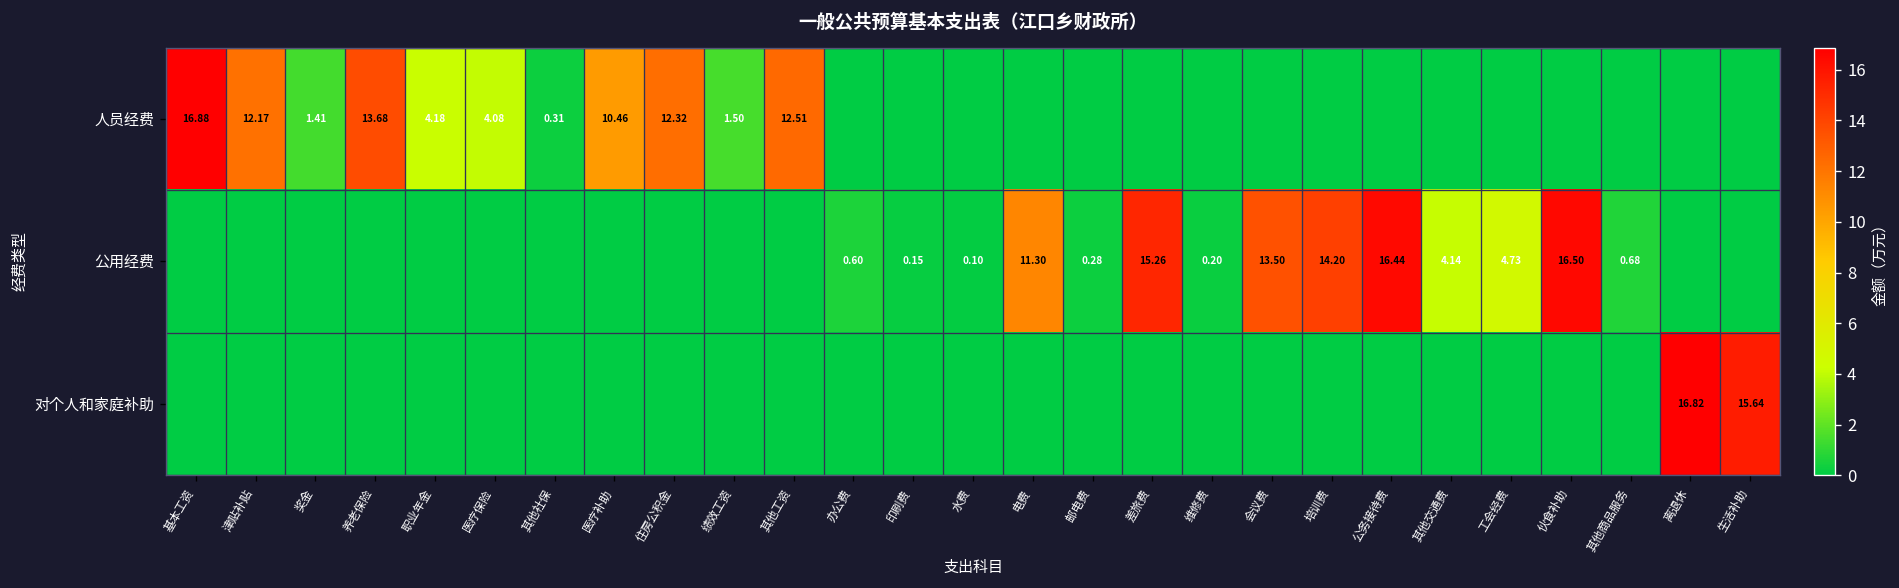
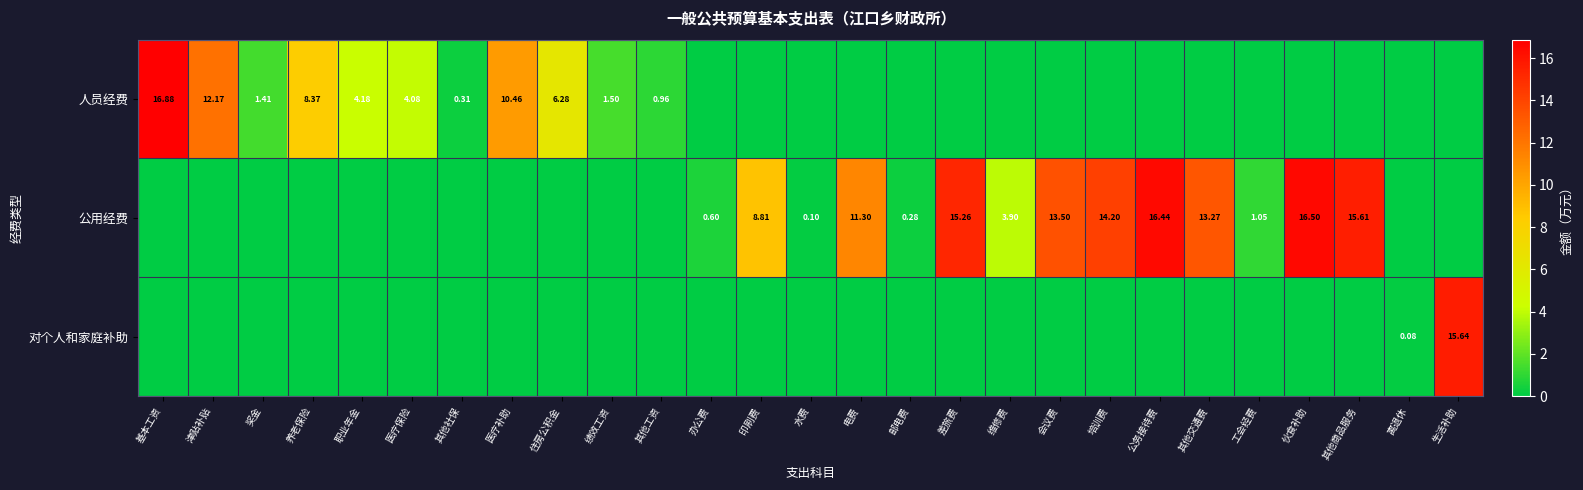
人员经费, 养老保险: 13.68 -> 8.37
人员经费, 住房公积金: 12.32 -> 6.28
人员经费, 其他工资: 12.51 -> 0.96
公用经费, 印刷费: 0.15 -> 8.81
公用经费, 维修费: 0.20 -> 3.90
公用经费, 其他交通费: 4.14 -> 13.27
公用经费, 工会经费: 4.73 -> 1.05
公用经费, 其他商品服务: 0.68 -> 15.61
对个人和家庭补助, 离退休: 16.82 -> 0.08
